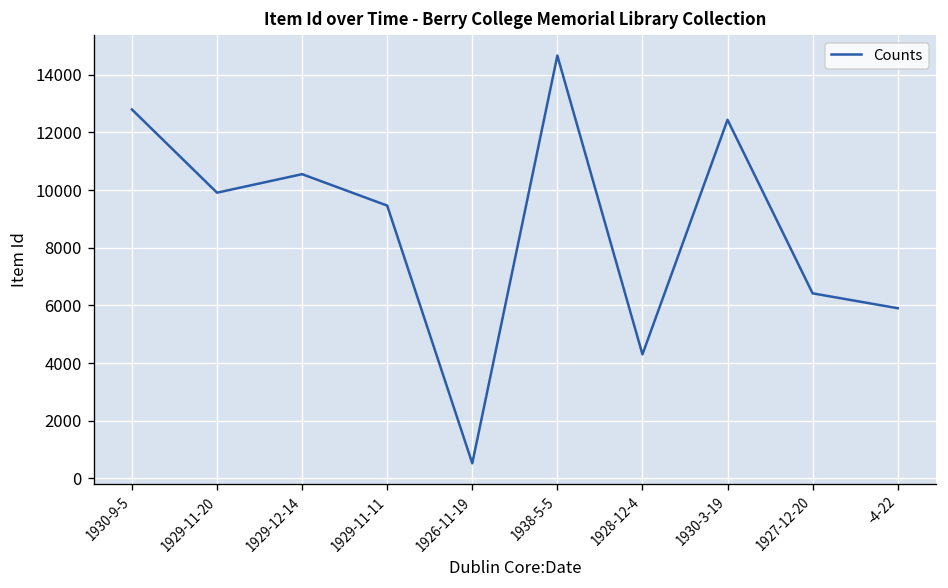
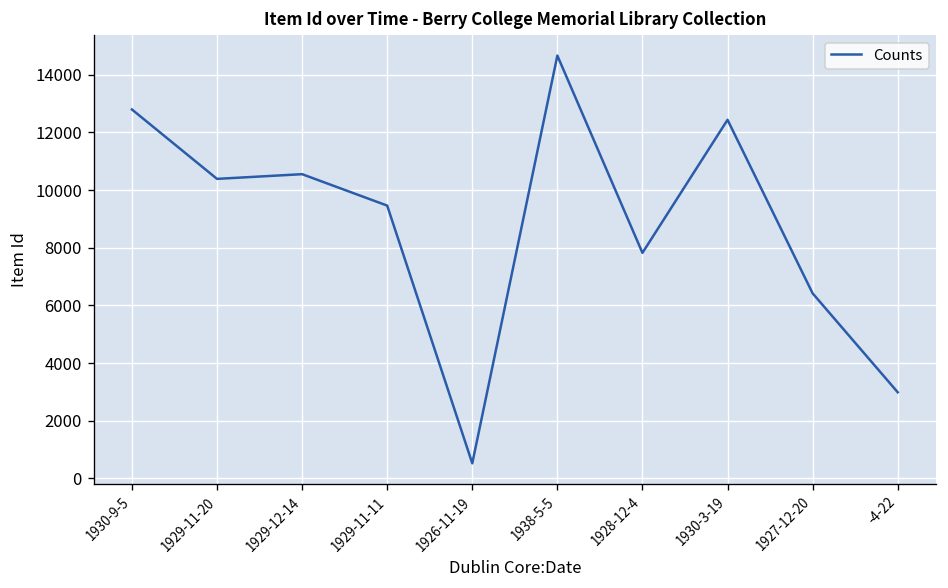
1929-11-20: 9900 -> 10400
1928-12-4: 4300 -> 7800
-4-22: 5900 -> 3000
